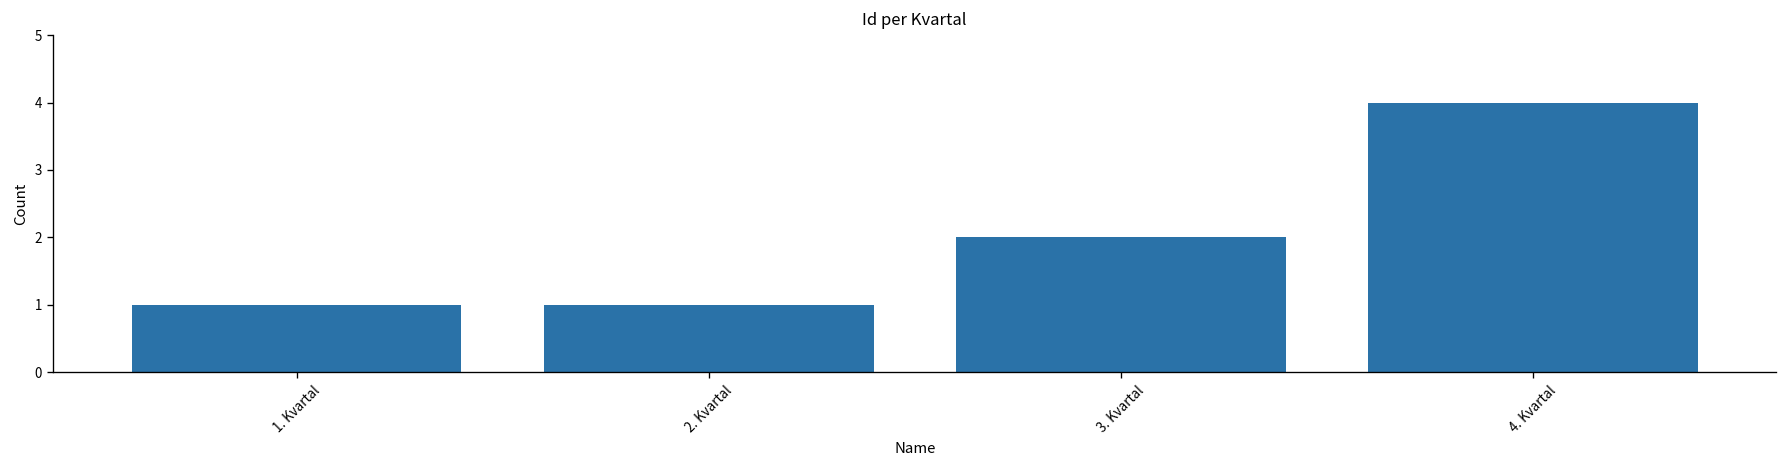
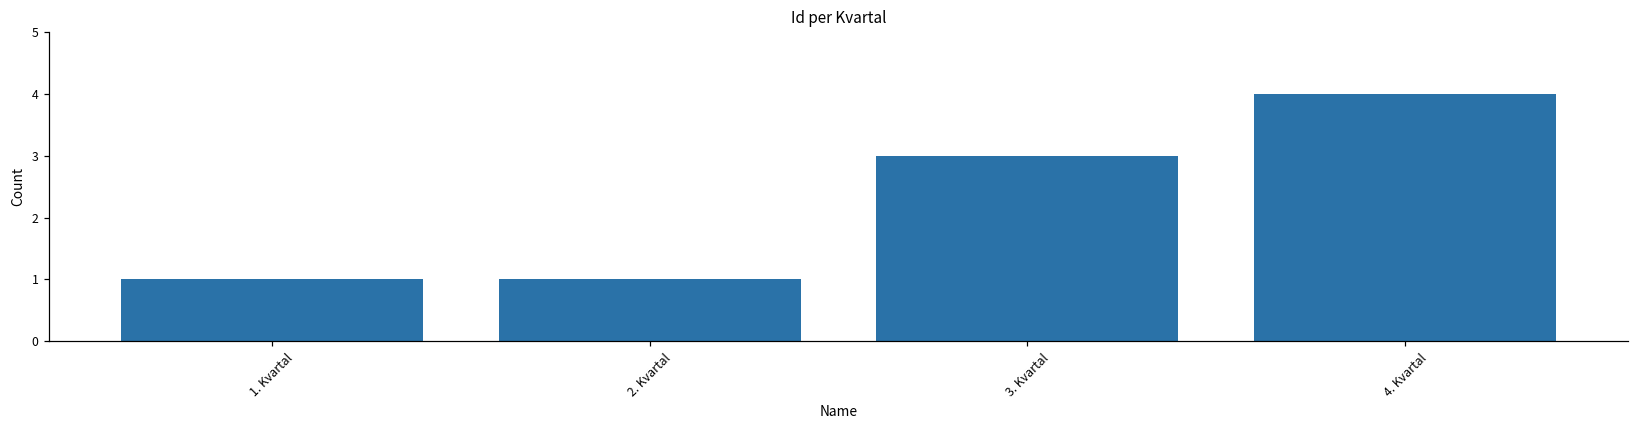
3. Kvartal: 2 -> 3
